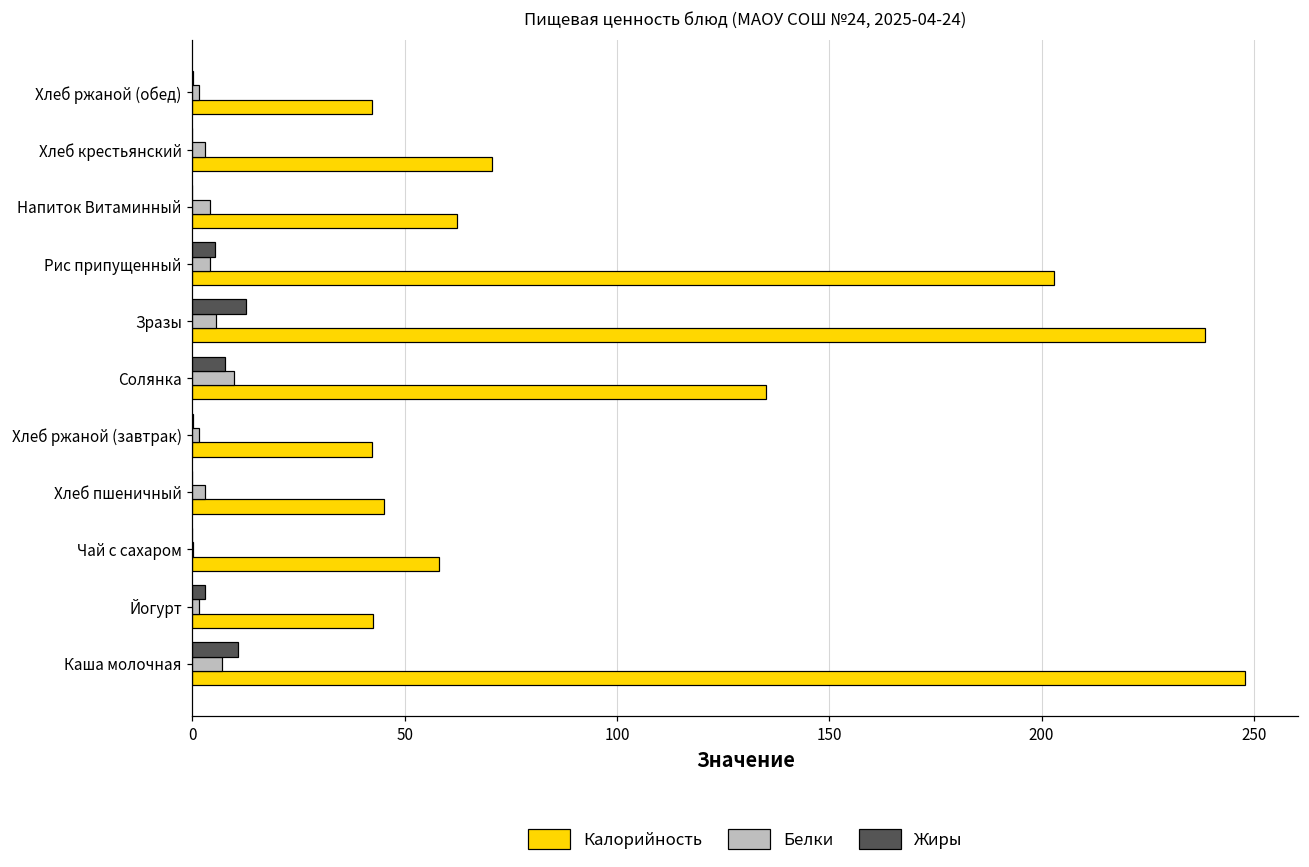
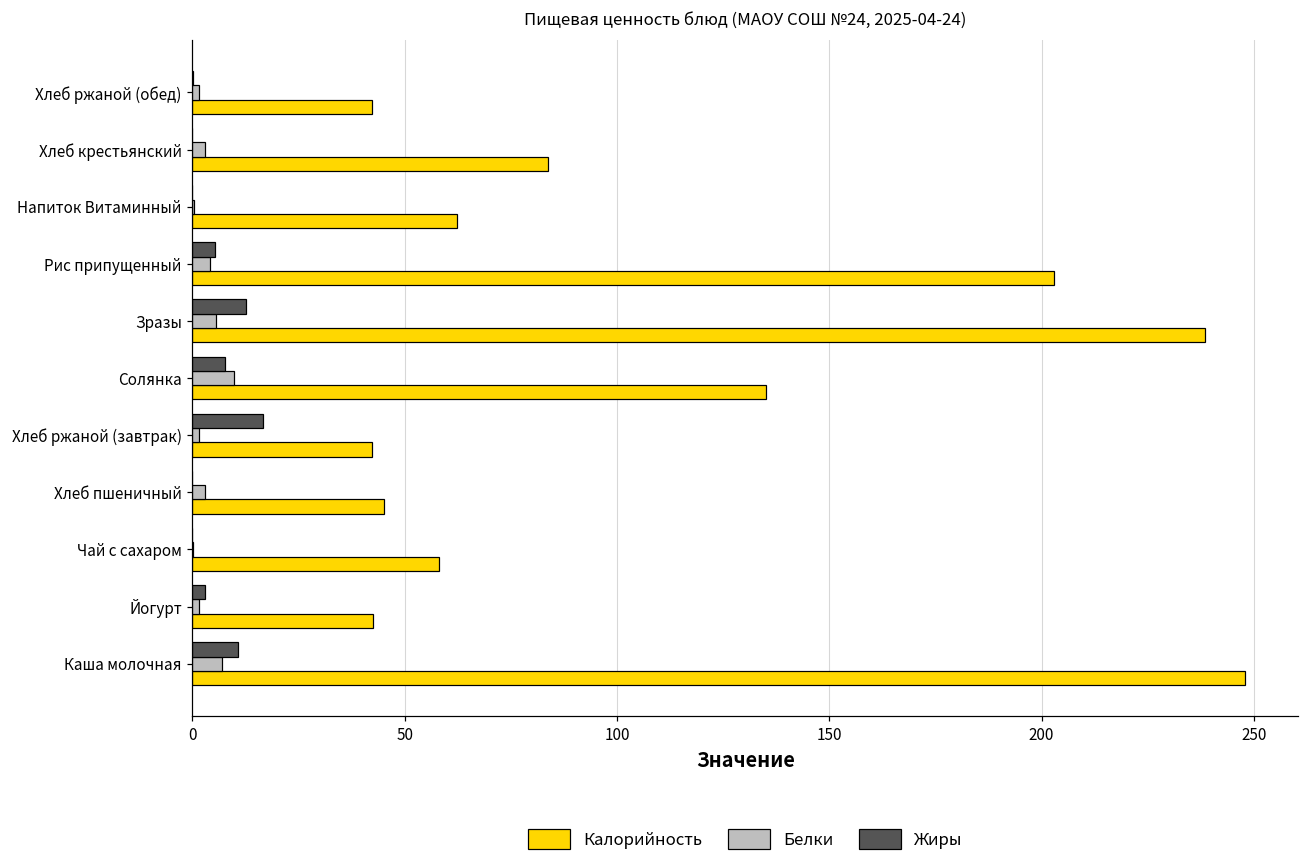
Калорийность, Хлеб крестьянский: 71 -> 84
Белки, Напиток Витаминный: 4 -> 0
Жиры, Хлеб ржаной (завтрак): 0 -> 17
